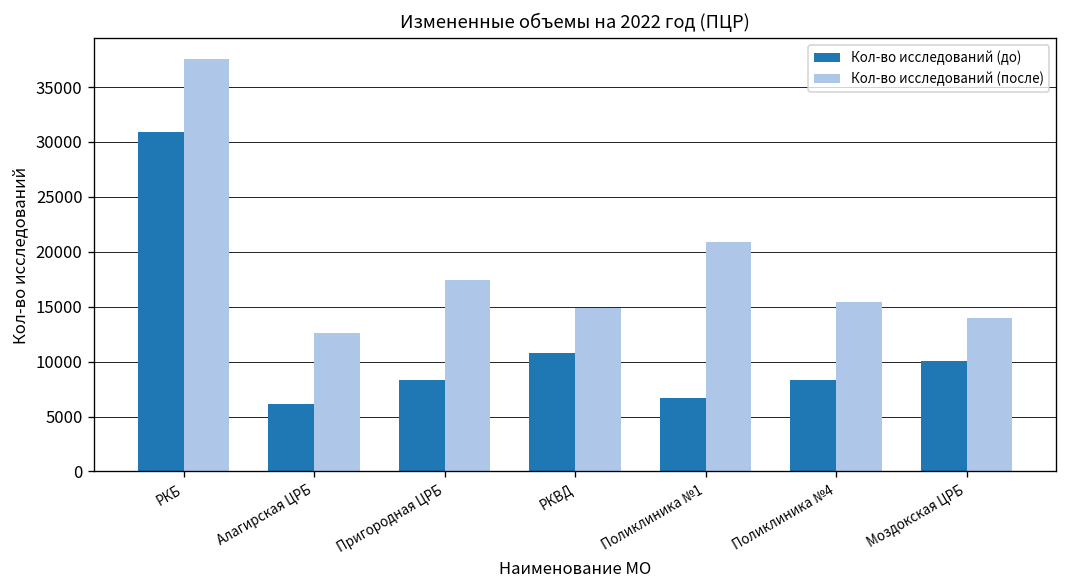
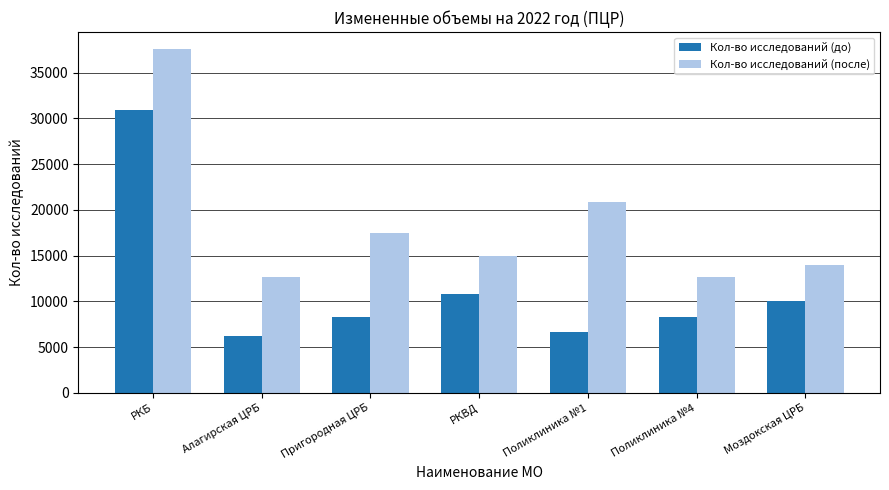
Кол-во исследований (после), Поликлиника №4: 15000 -> 13000
